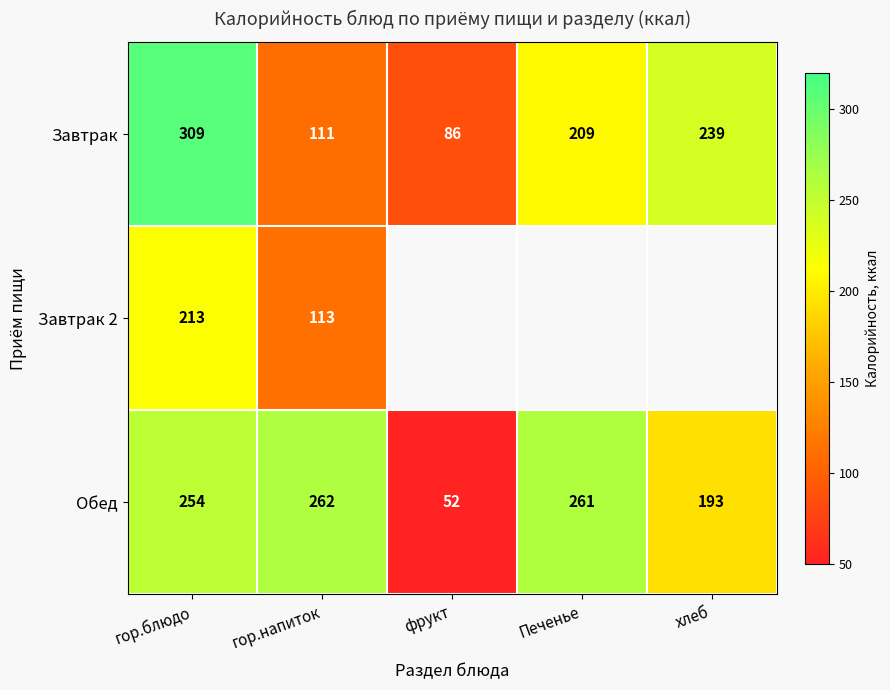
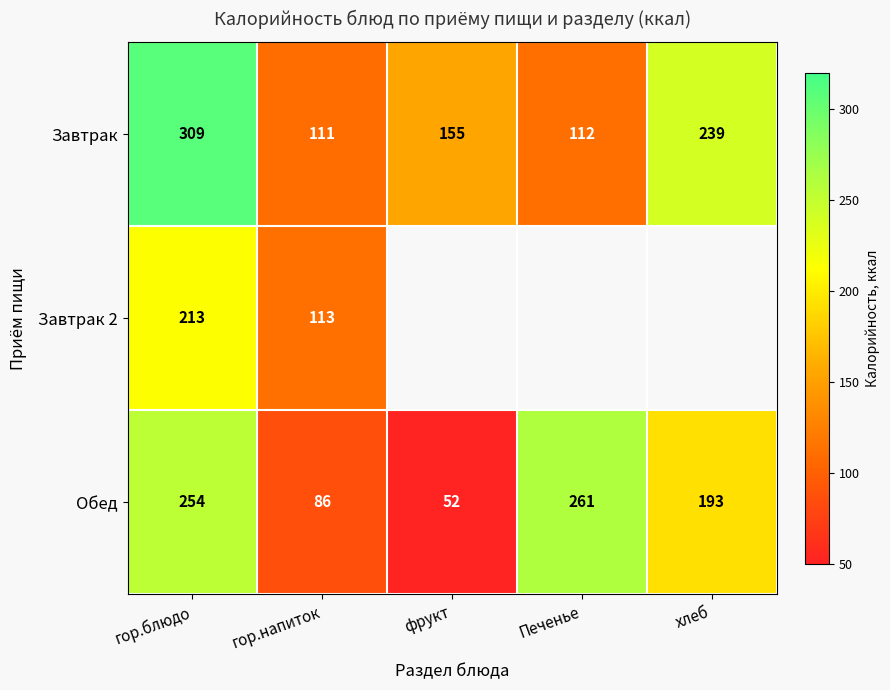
Завтрак, фрукт: 86 -> 155
Завтрак, Печенье: 209 -> 112
Обед, гор.напиток: 262 -> 86
